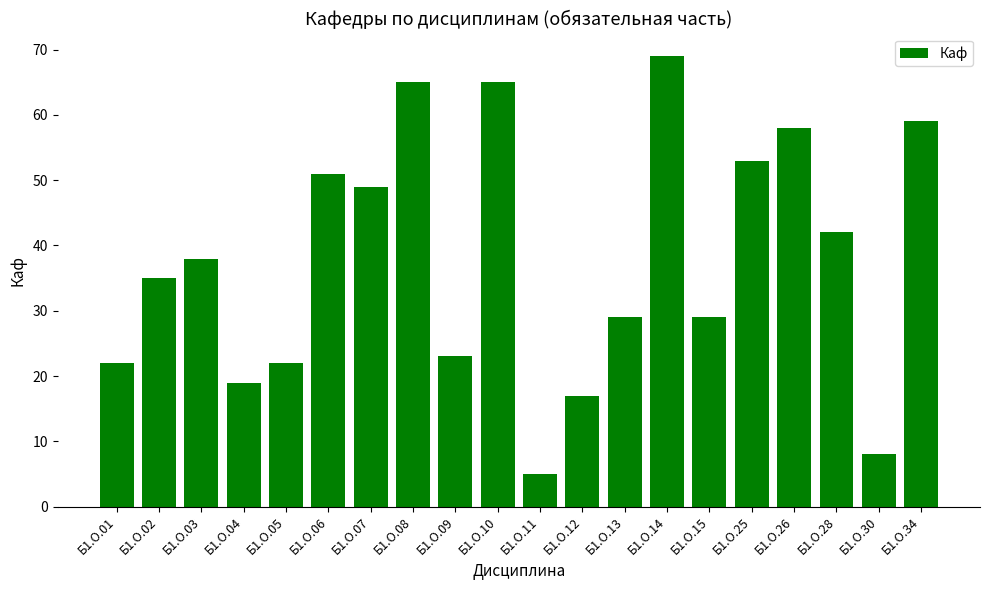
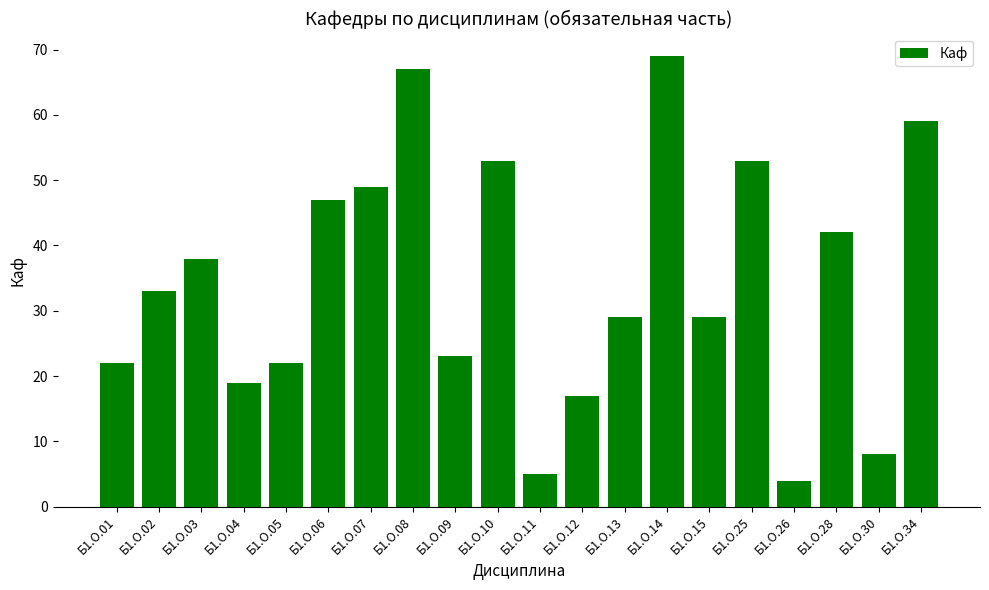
Б1.О.02: 35 -> 33
Б1.О.06: 51 -> 47
Б1.О.08: 65 -> 67
Б1.О.10: 65 -> 53
Б1.О.26: 58 -> 4
